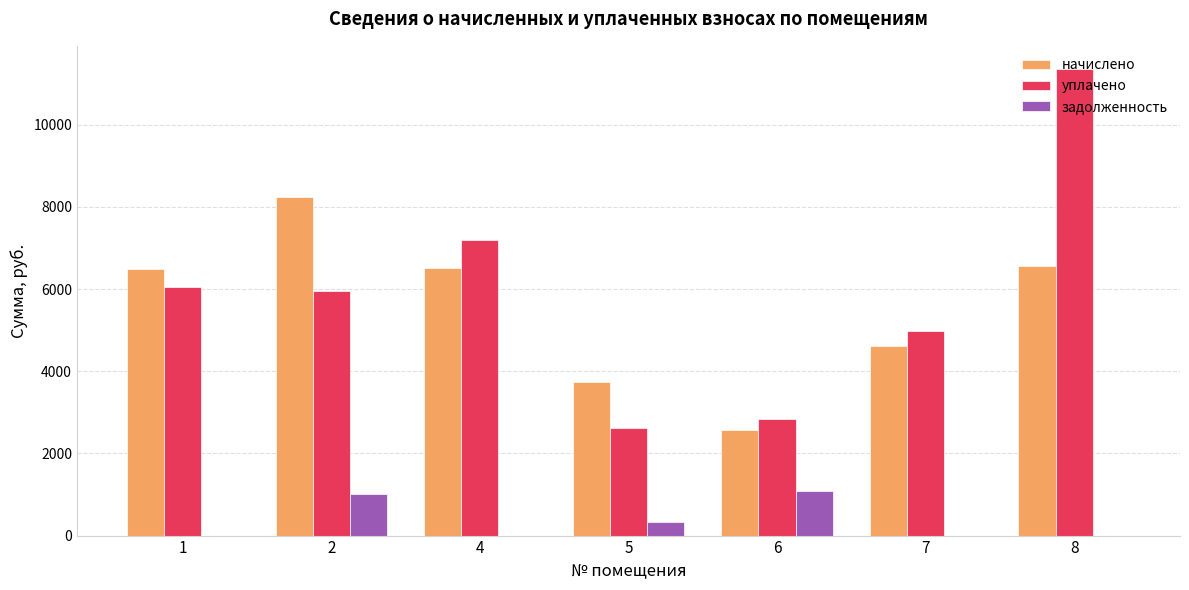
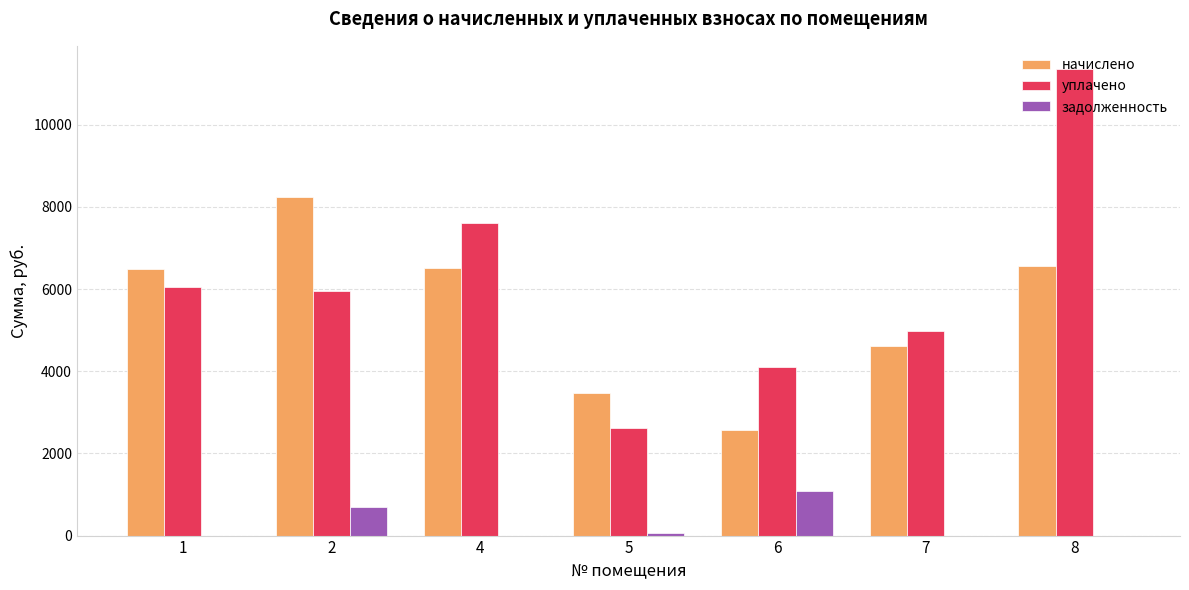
задолженность, 2: 1000 -> 700
уплачено, 4: 7200 -> 7600
начислено, 5: 3700 -> 3500
задолженность, 5: 300 -> 100
уплачено, 6: 2800 -> 4100
